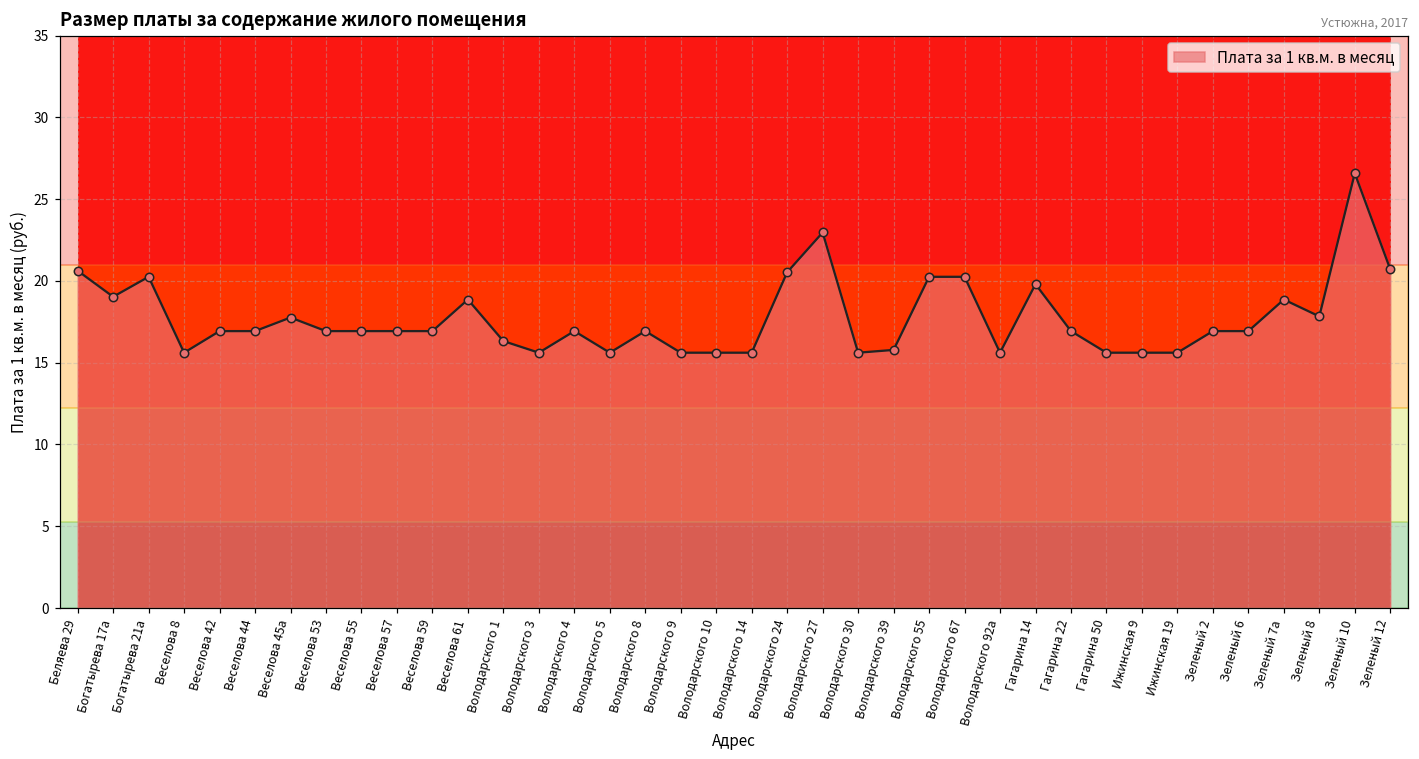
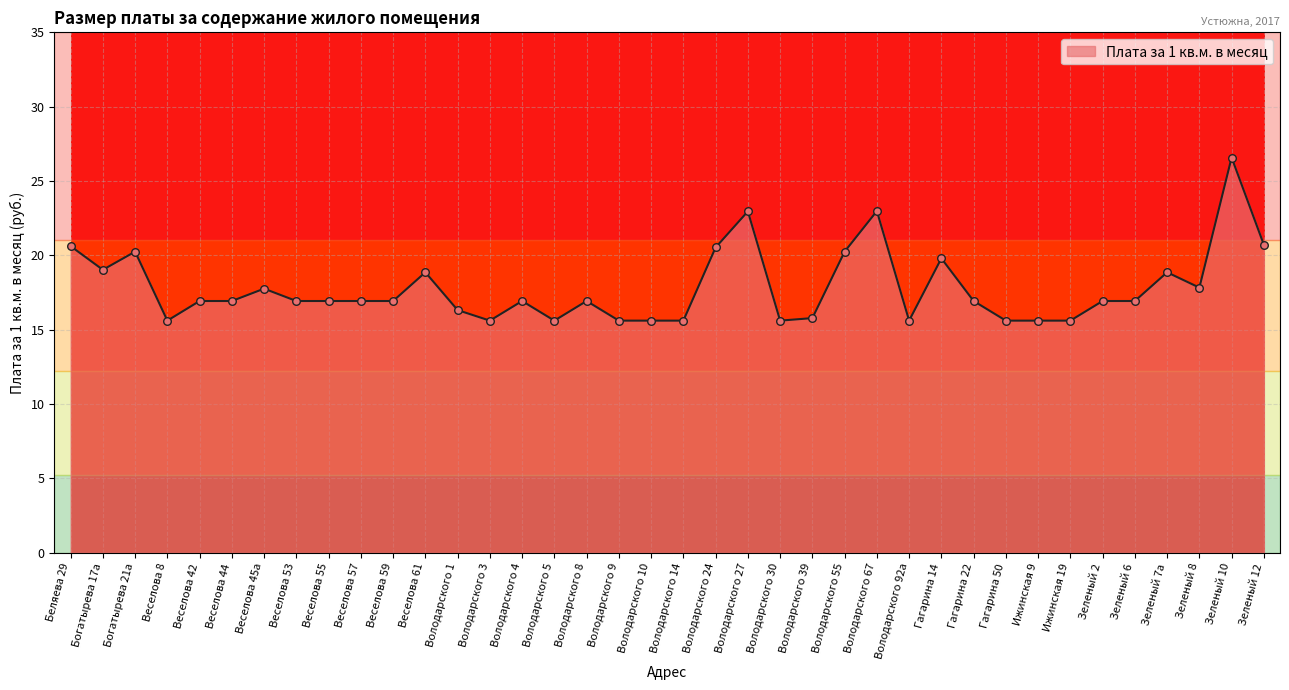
Володарского 67: 20.3 -> 23.0
